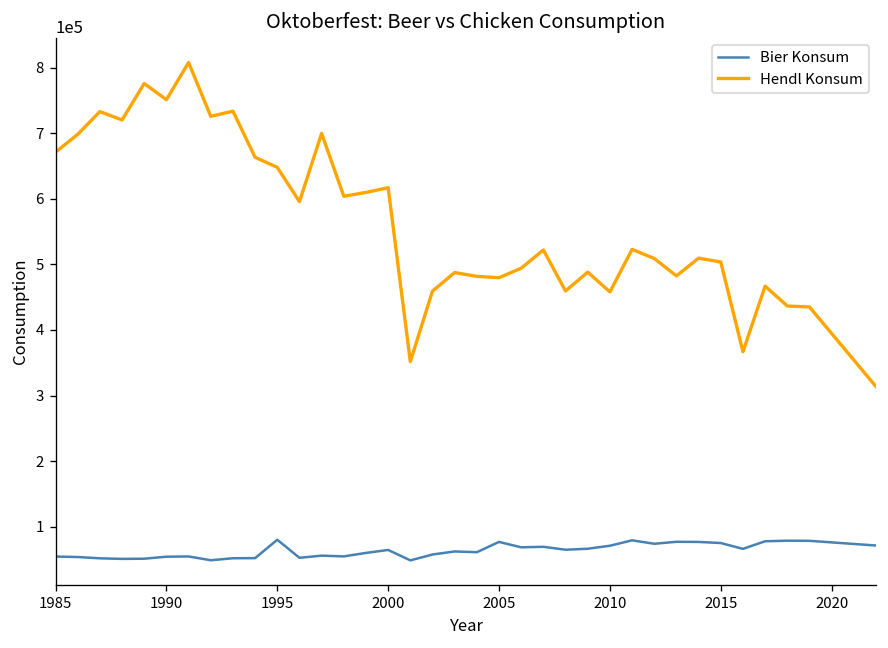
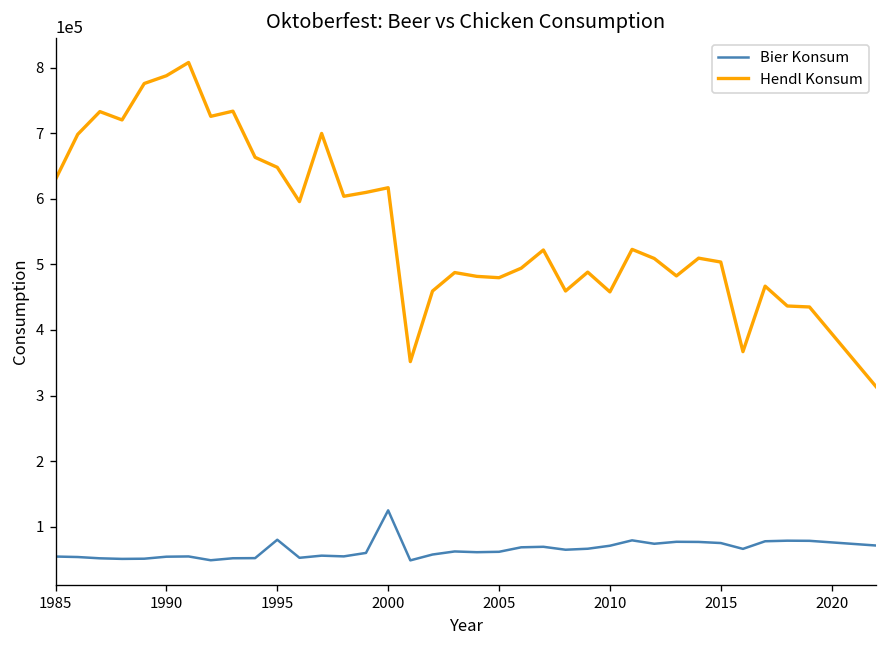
Hendl Konsum, 1985: 670000 -> 630000
Hendl Konsum, 1990: 750000 -> 790000
Bier Konsum, 2000: 60000 -> 120000
Bier Konsum, 2005: 80000 -> 60000
